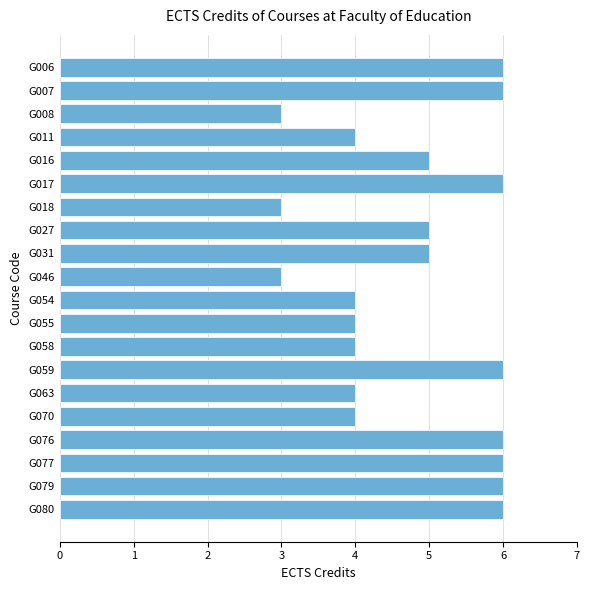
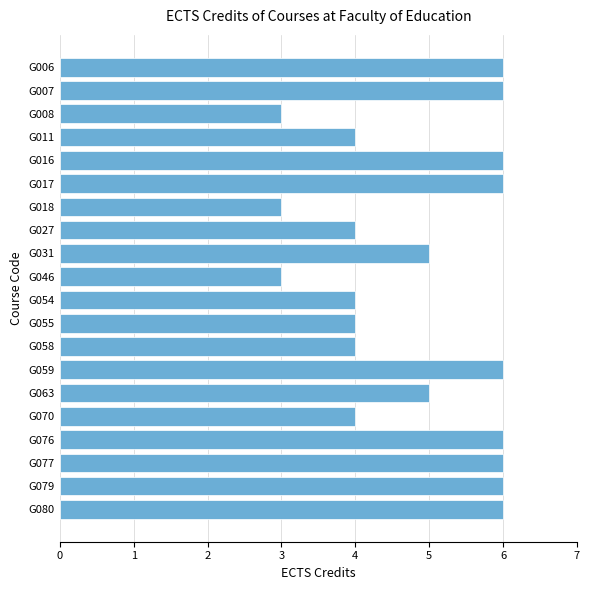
G016: 5 -> 6
G027: 5 -> 4
G063: 4 -> 5
